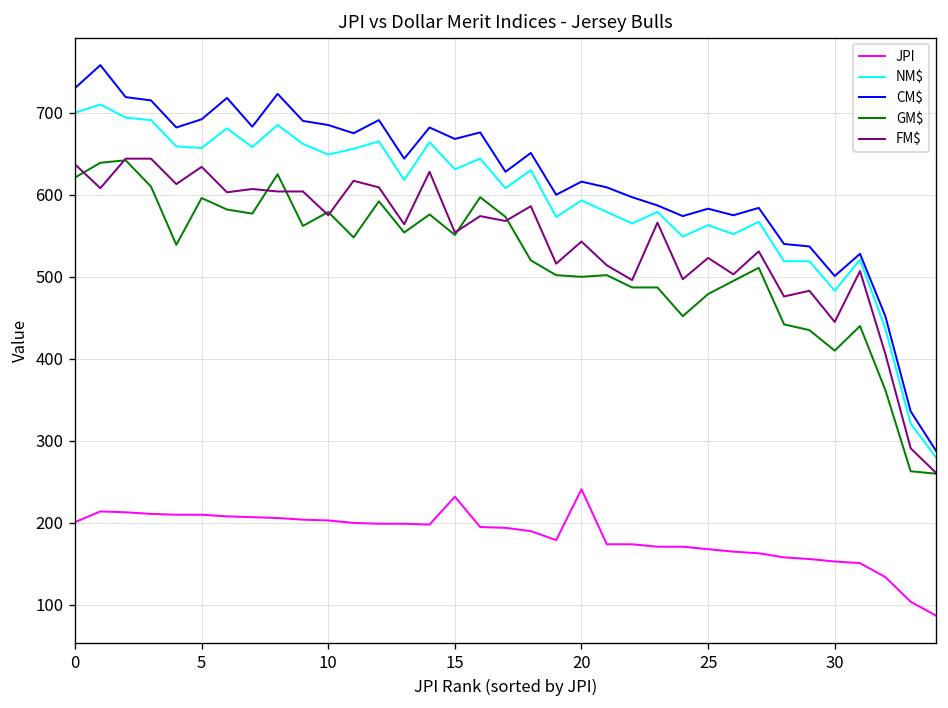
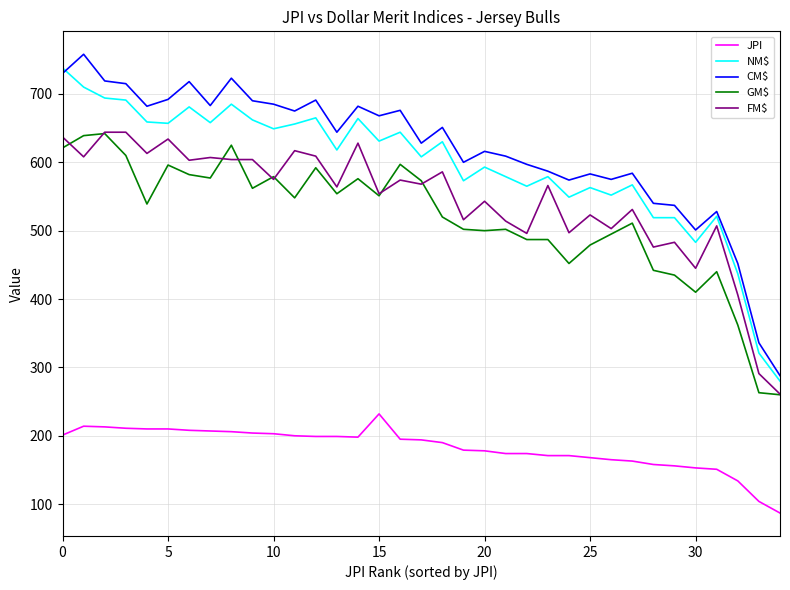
NM$, 0: 700 -> 740
JPI, 20: 240 -> 180
